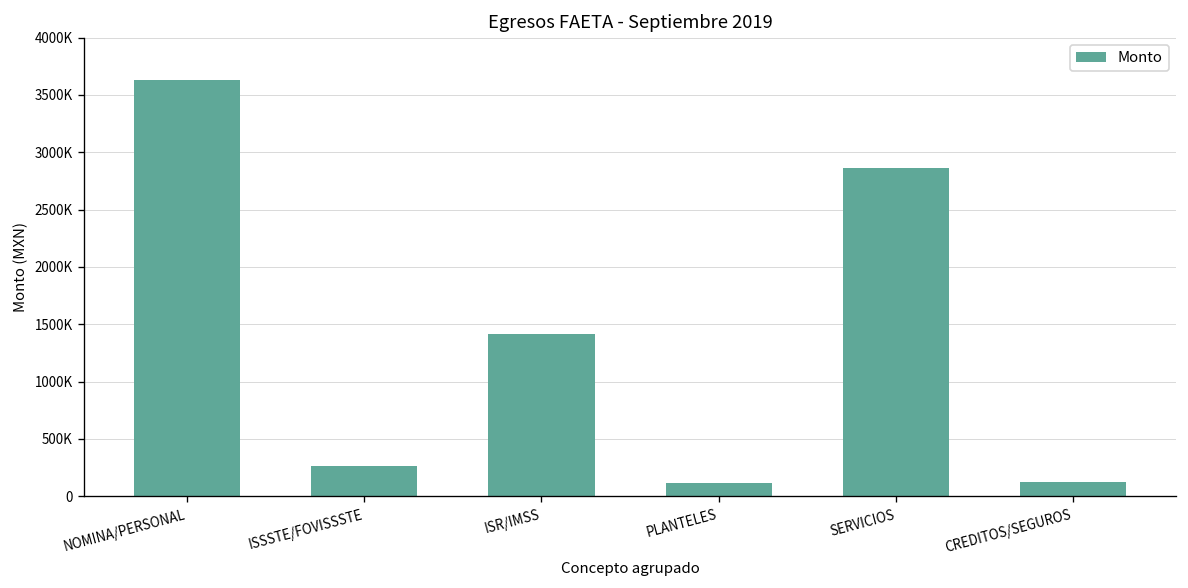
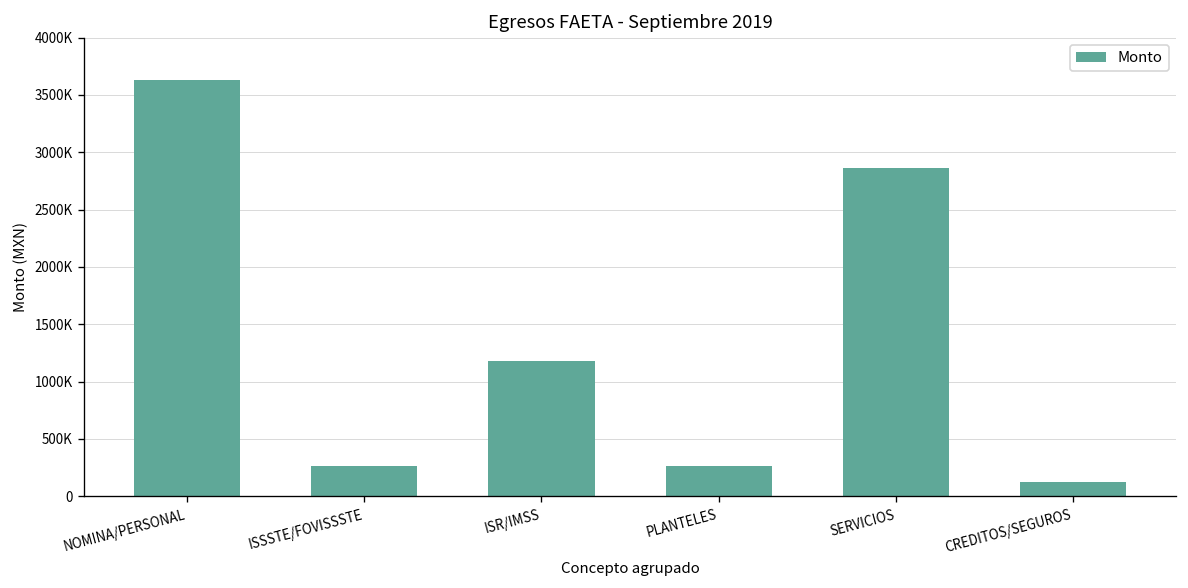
ISR/IMSS: 1400000 -> 1200000
PLANTELES: 100000 -> 300000
